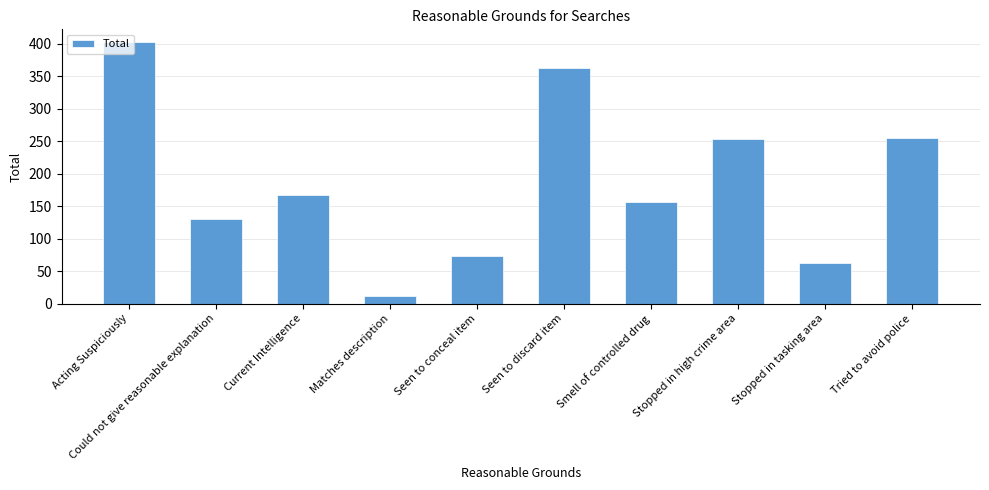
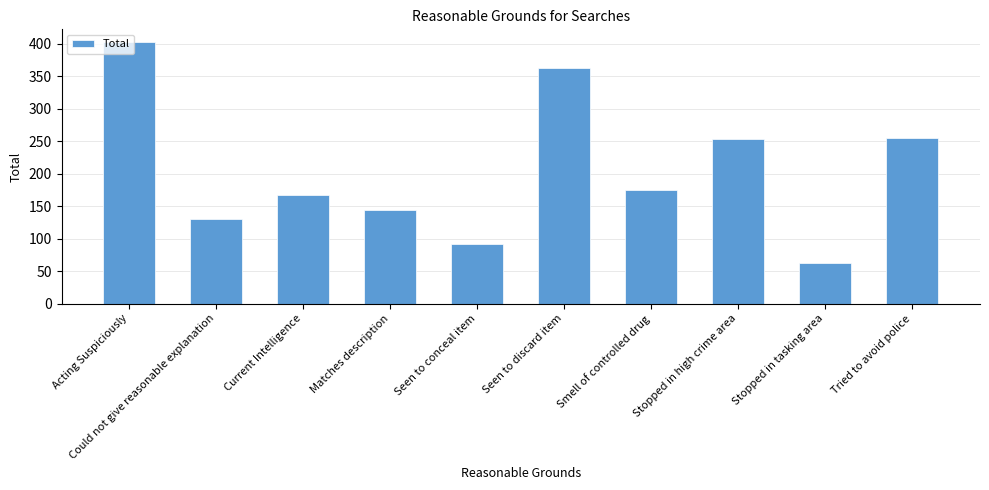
Matches description: 10 -> 140
Seen to conceal item: 70 -> 90
Smell of controlled drug: 160 -> 180
